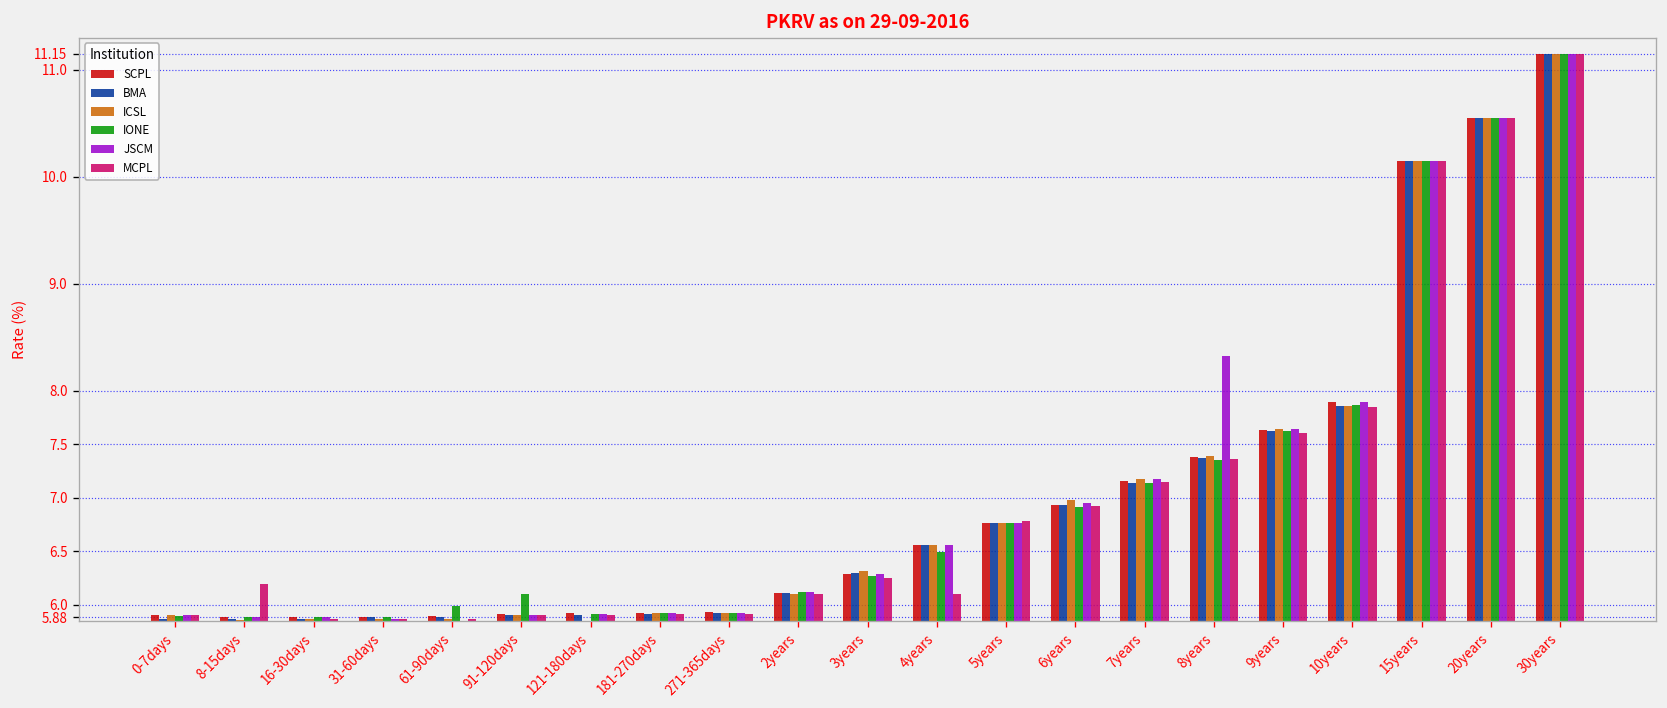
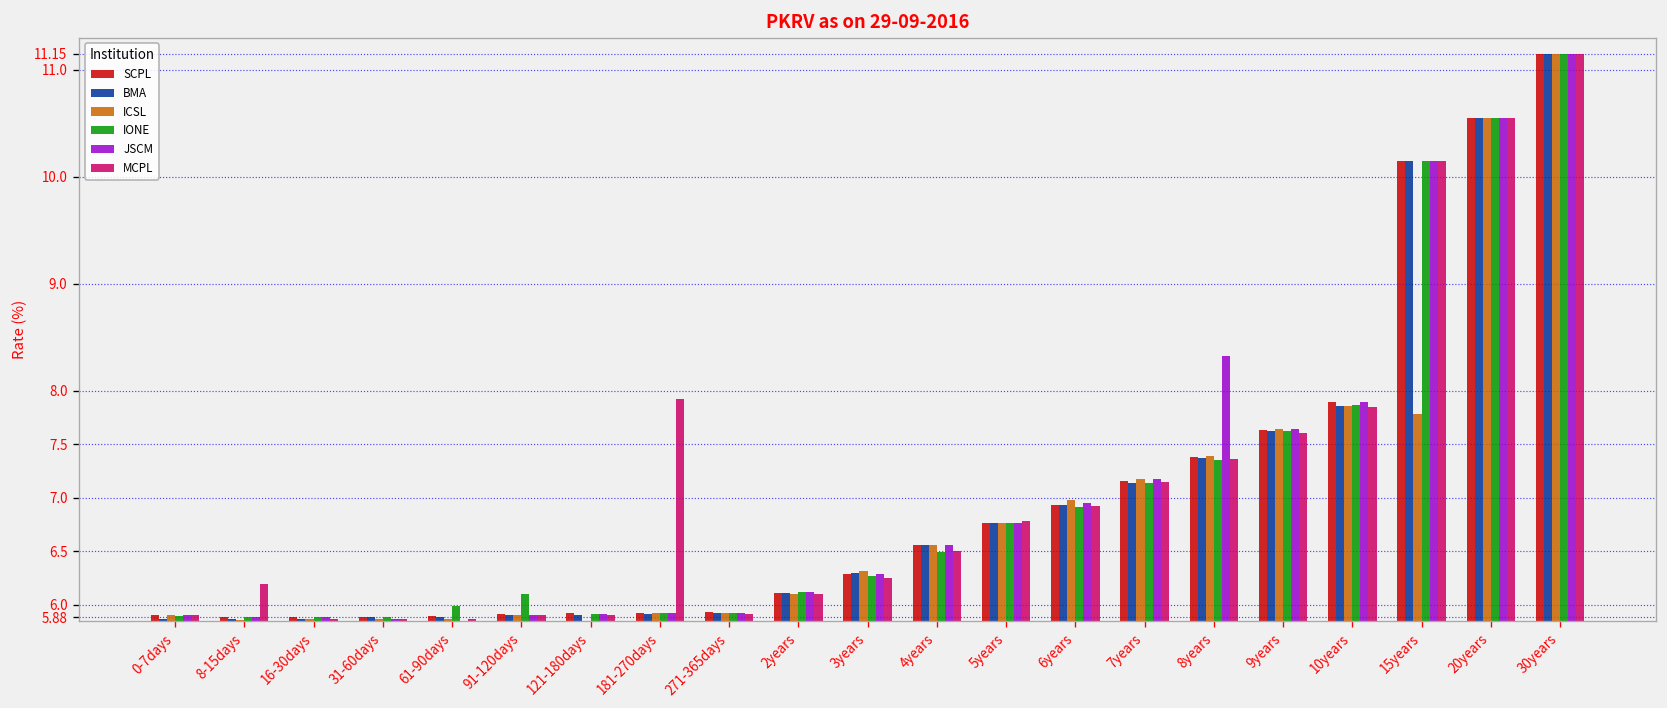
MCPL, 181-270days: 5.9 -> 7.9
MCPL, 4years: 6.1 -> 6.5
ICSL, 15years: 10.2 -> 7.8
